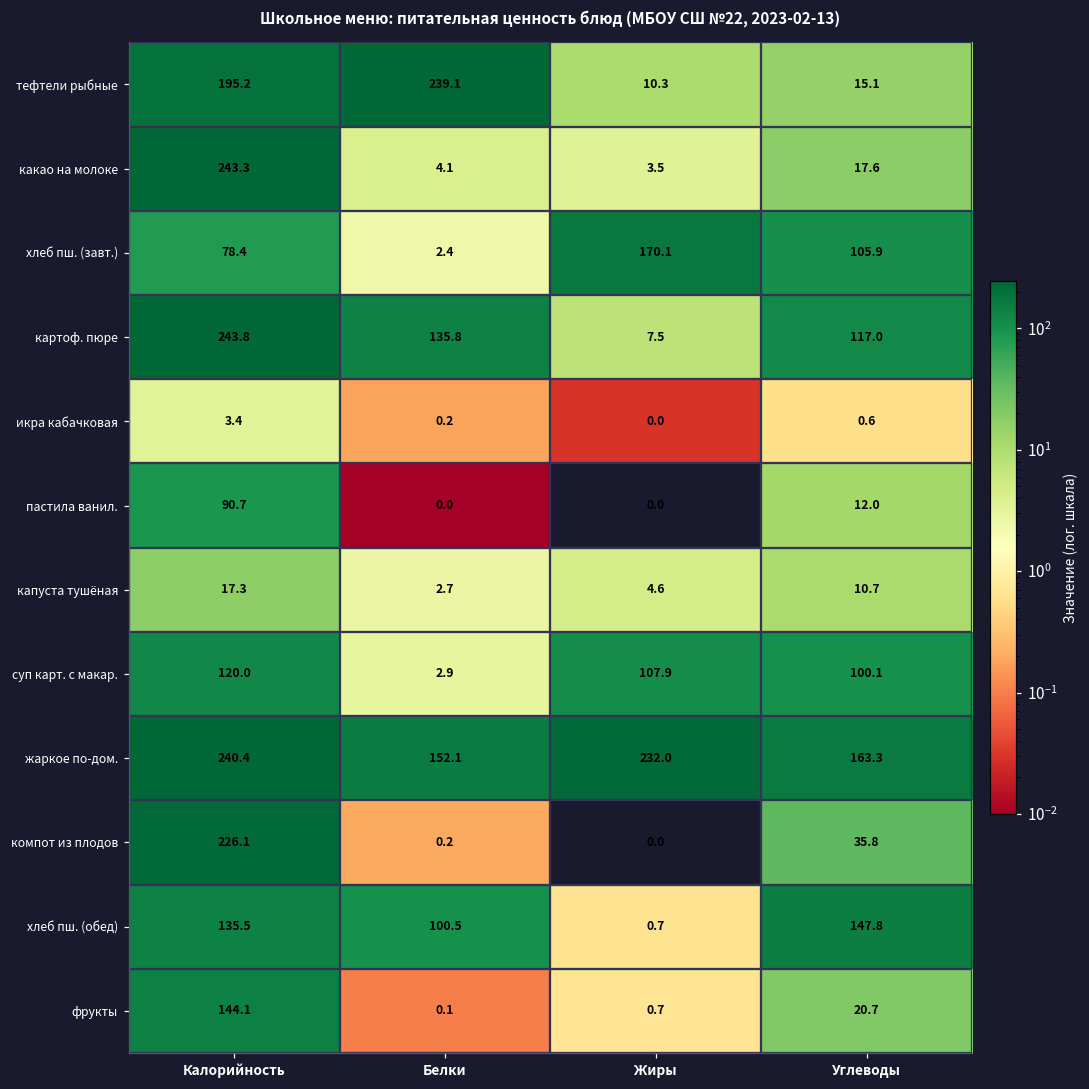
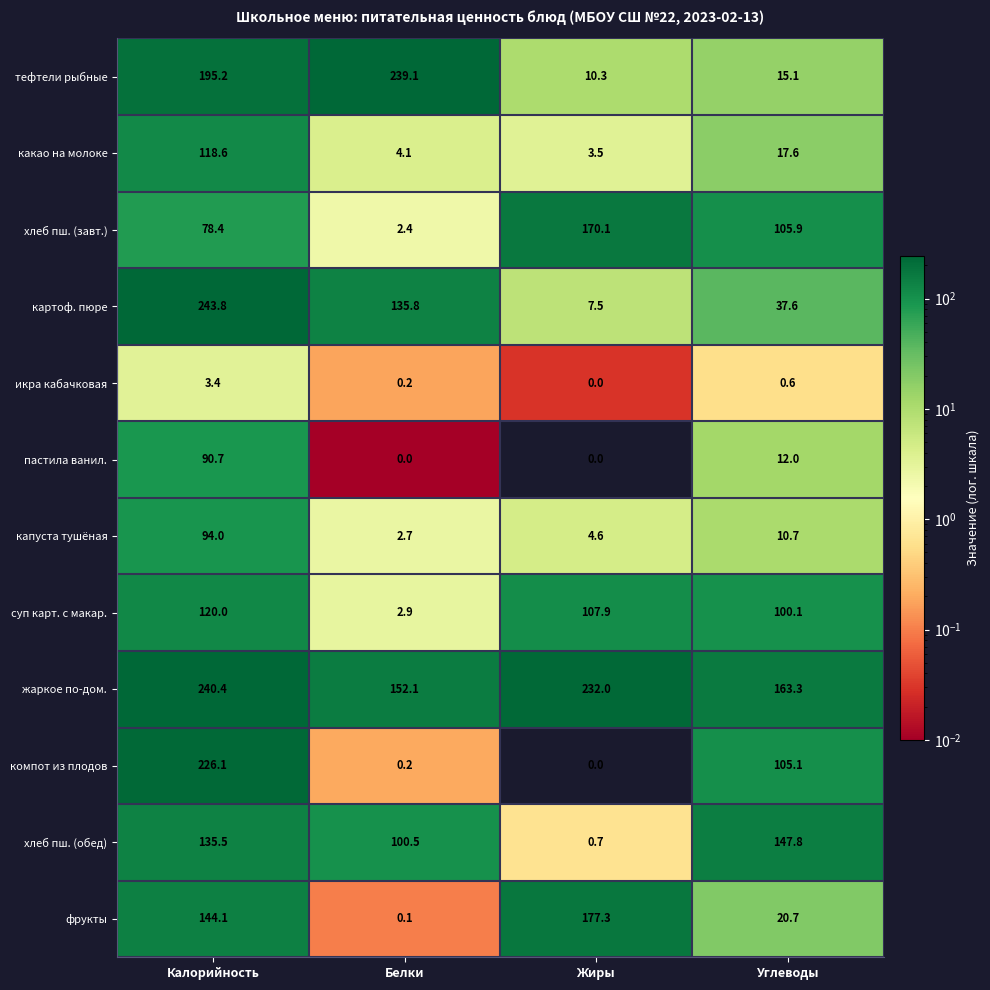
какао на молоке, Калорийность: 243.3 -> 118.6
картоф. пюре, Углеводы: 117.0 -> 37.6
капуста тушёная, Калорийность: 17.3 -> 94.0
компот из плодов, Углеводы: 35.8 -> 105.1
фрукты, Жиры: 0.7 -> 177.3
